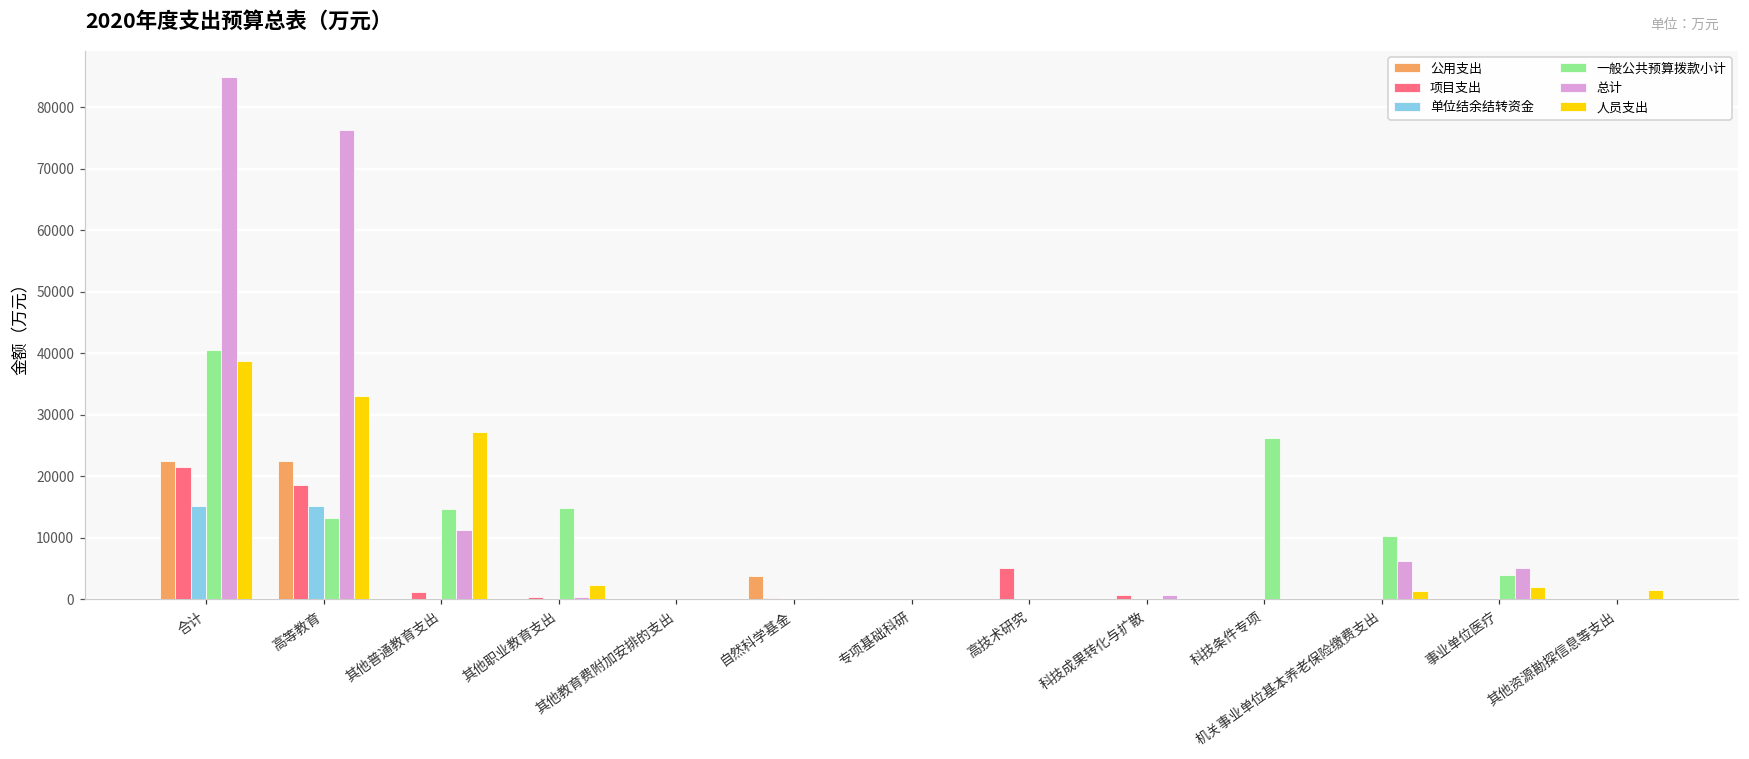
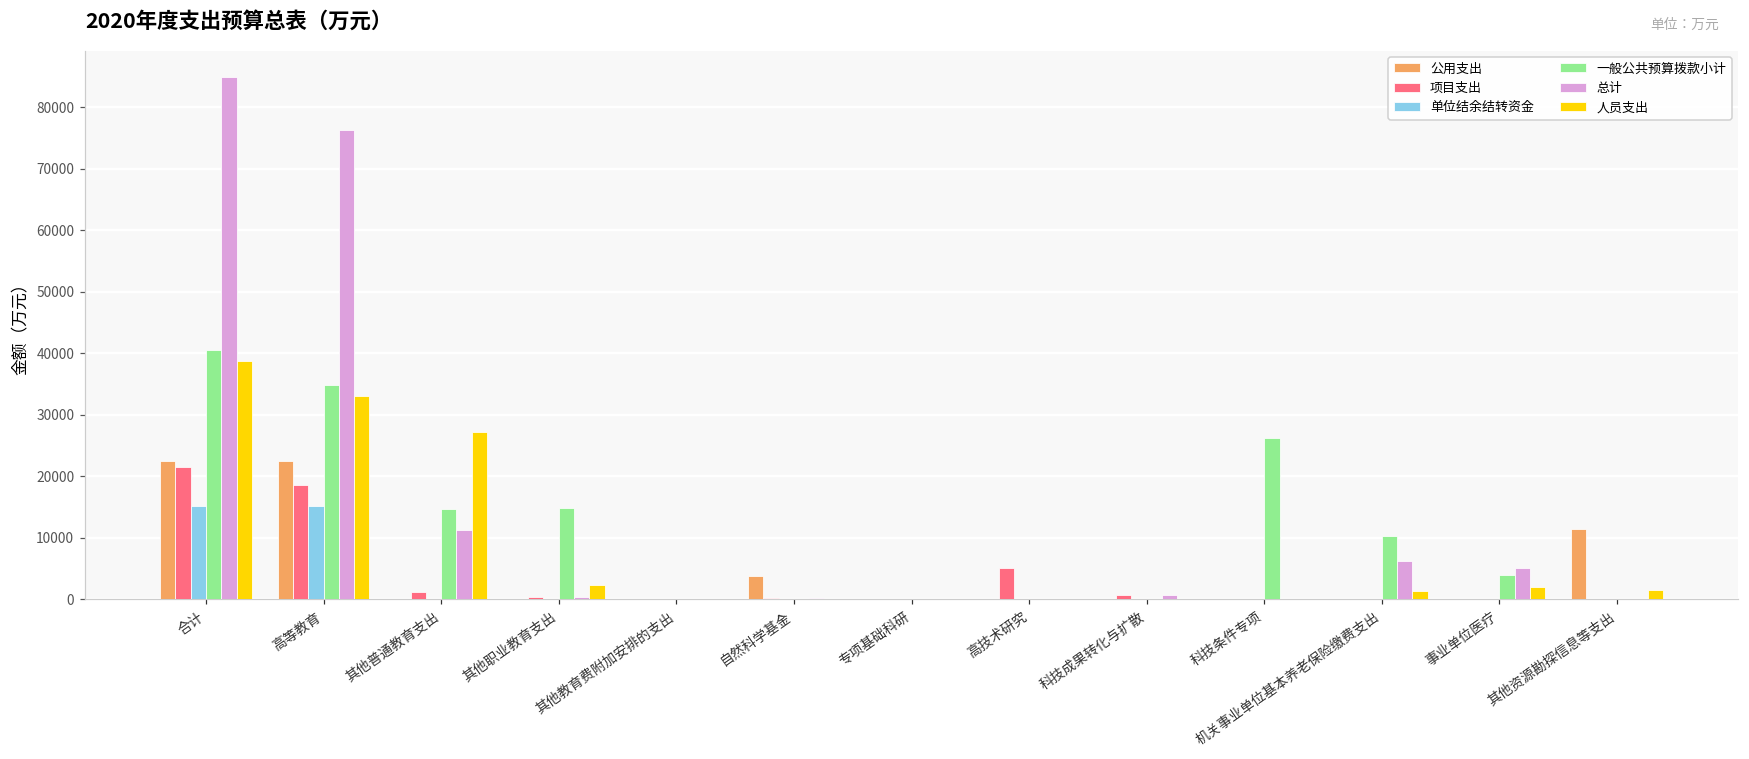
一般公共预算拨款小计, 高等教育: 13000 -> 35000
公用支出, 其他资源勘探信息等支出: 0 -> 11000
